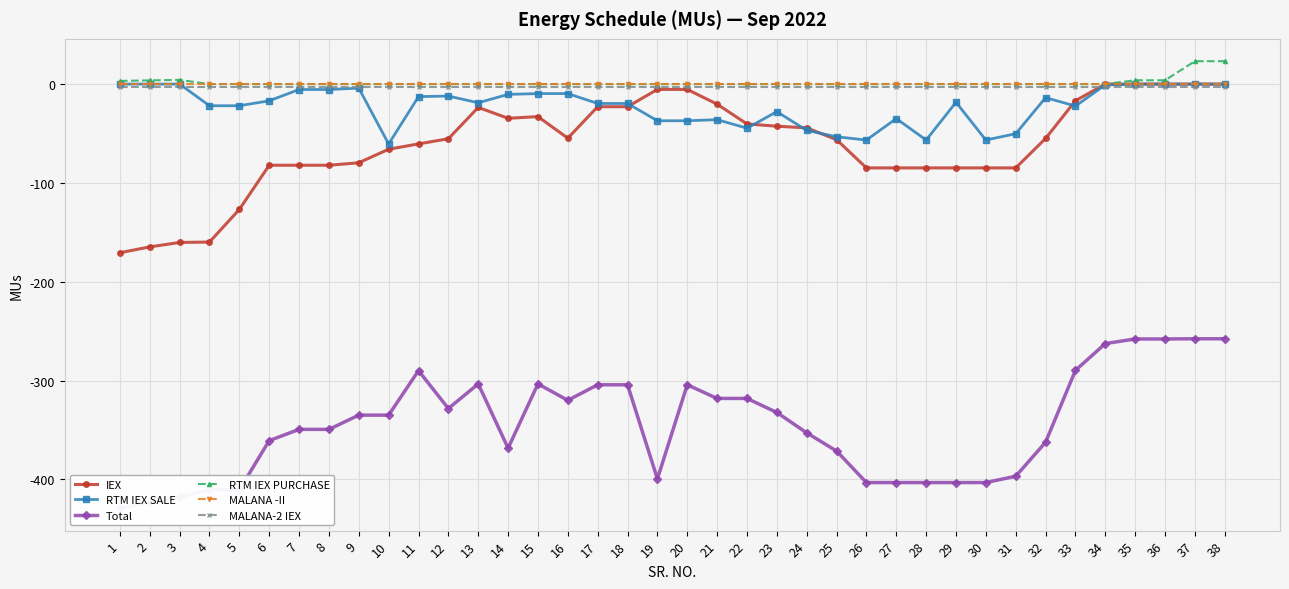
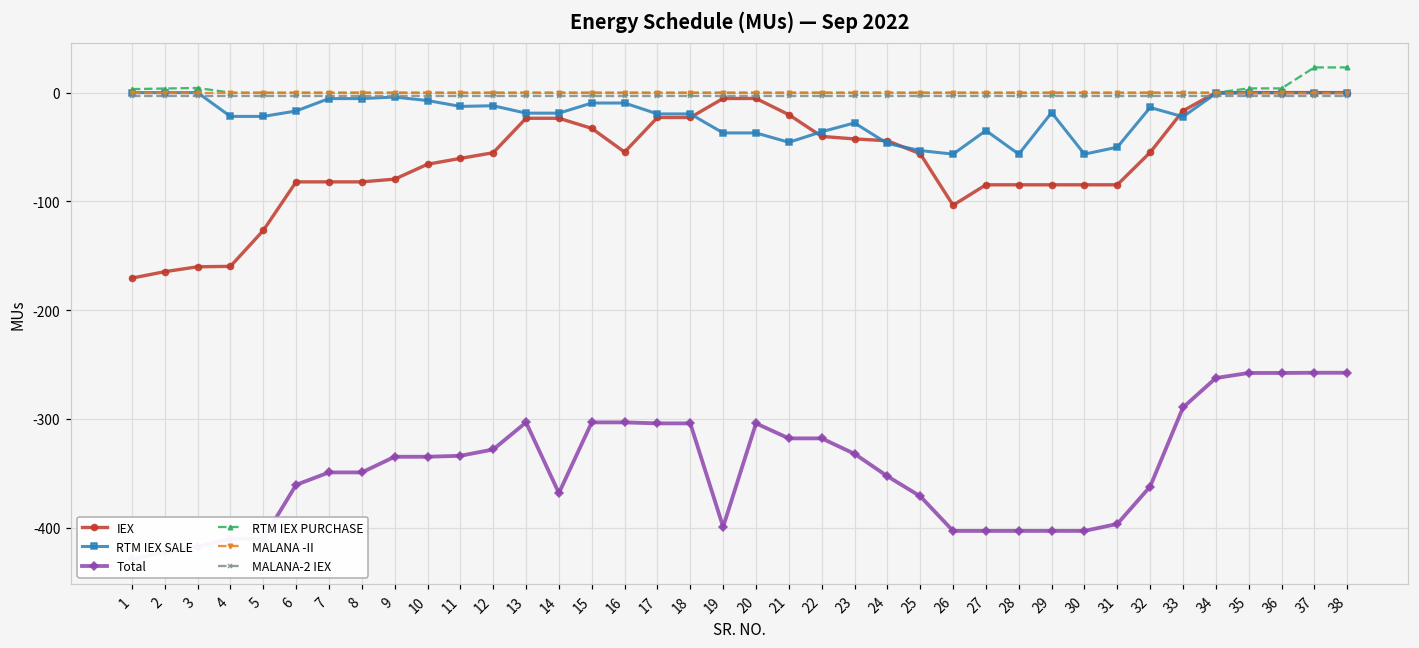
RTM IEX SALE, 10: -60 -> -10
Total, 11: -290 -> -330
IEX, 14: -30 -> -20
RTM IEX SALE, 14: -10 -> -20
Total, 16: -320 -> -300
RTM IEX SALE, 21: -40 -> -50
RTM IEX SALE, 22: -45 -> -36
IEX, 26: -80 -> -100
